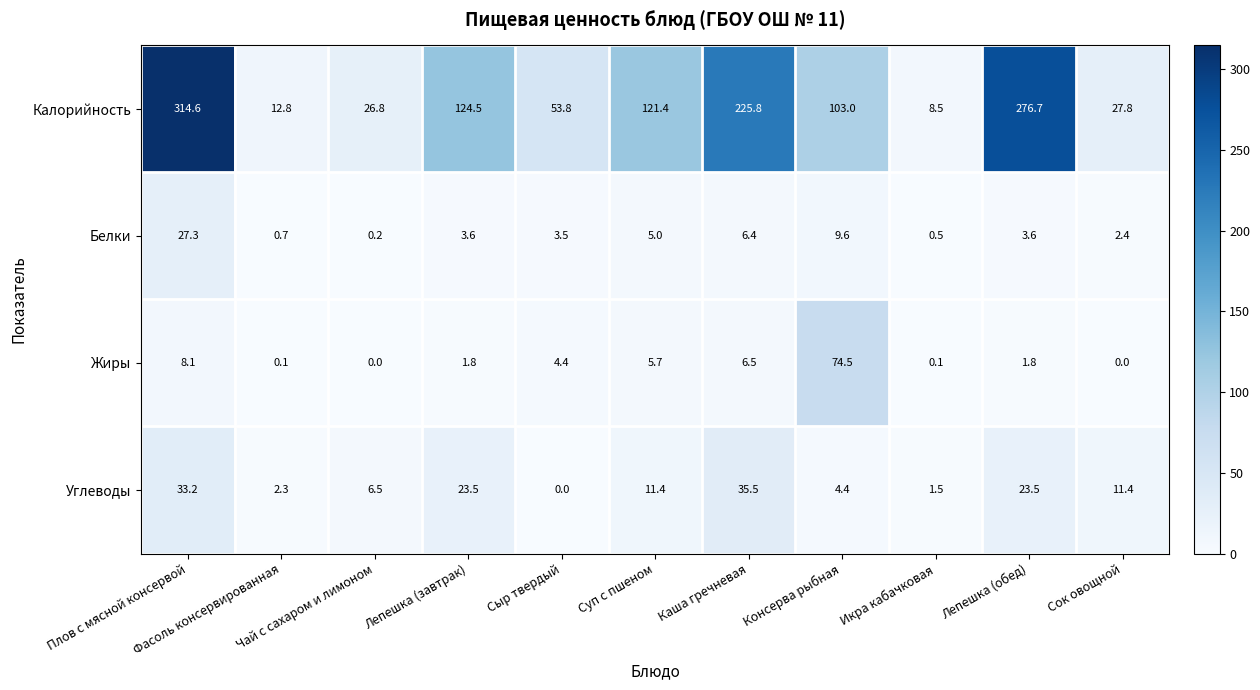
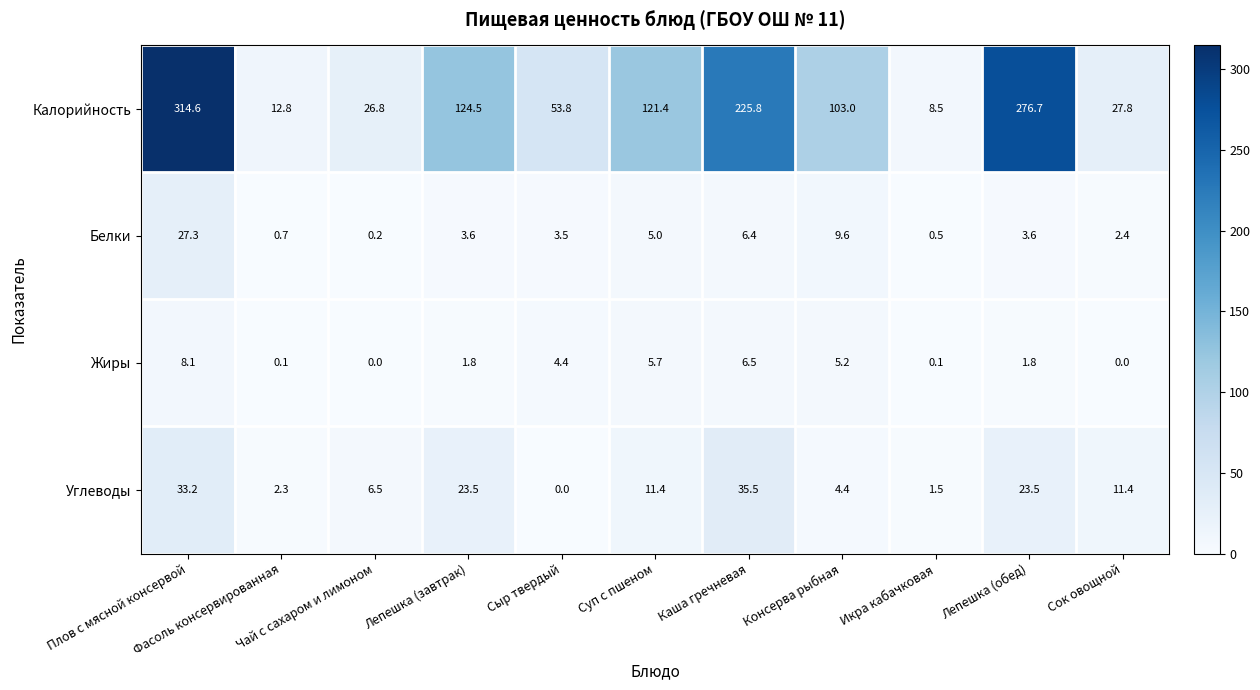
Жиры, Консерва рыбная: 74.5 -> 5.2
